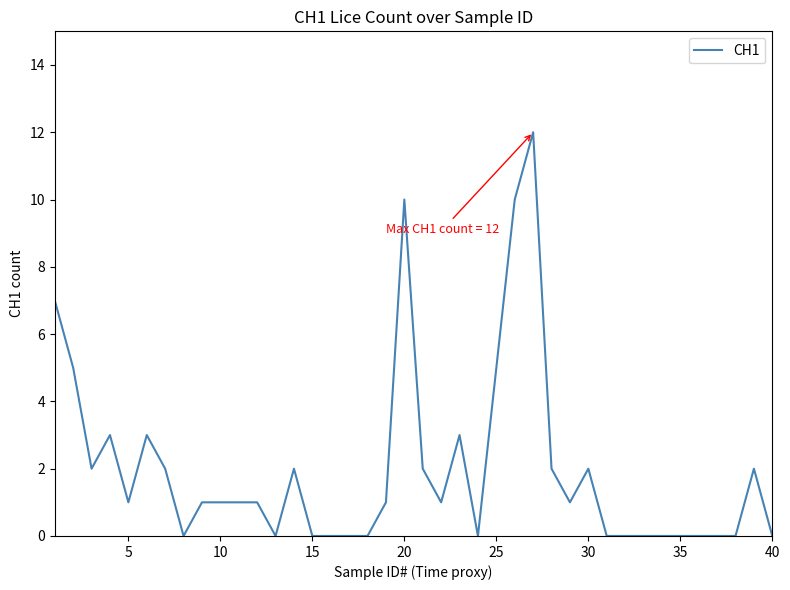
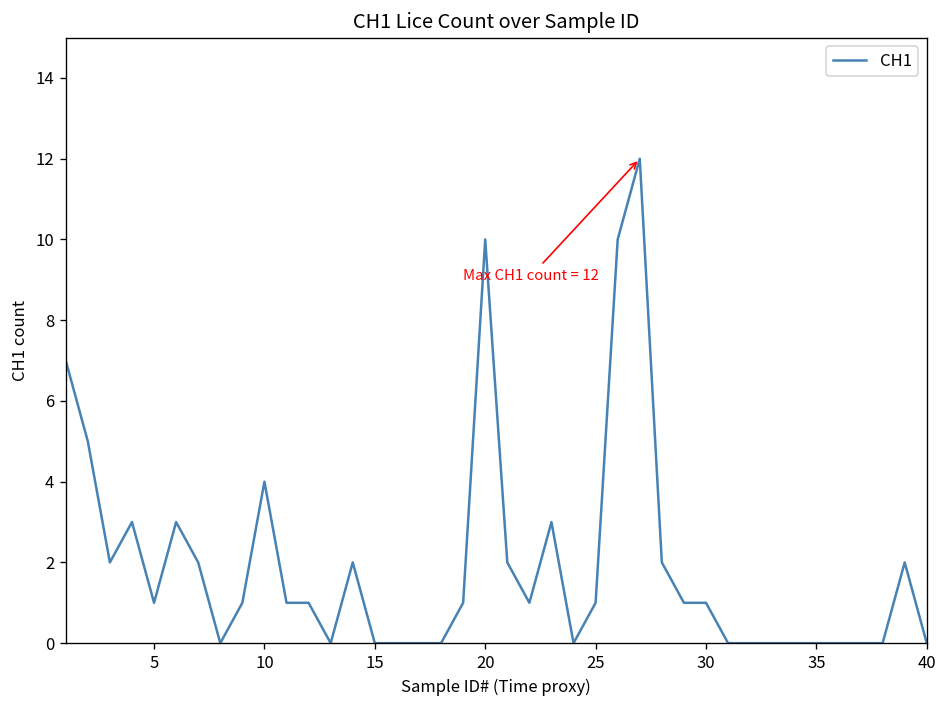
10: 1 -> 4
25: 5 -> 1
30: 2 -> 1
